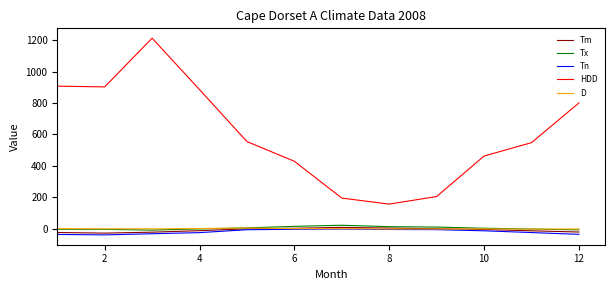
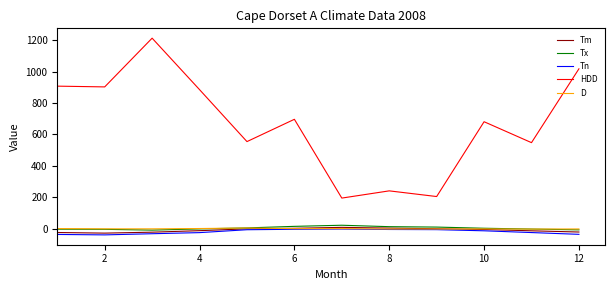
HDD, 6: 430 -> 700
HDD, 8: 160 -> 240
HDD, 10: 460 -> 680
HDD, 12: 800 -> 1020
